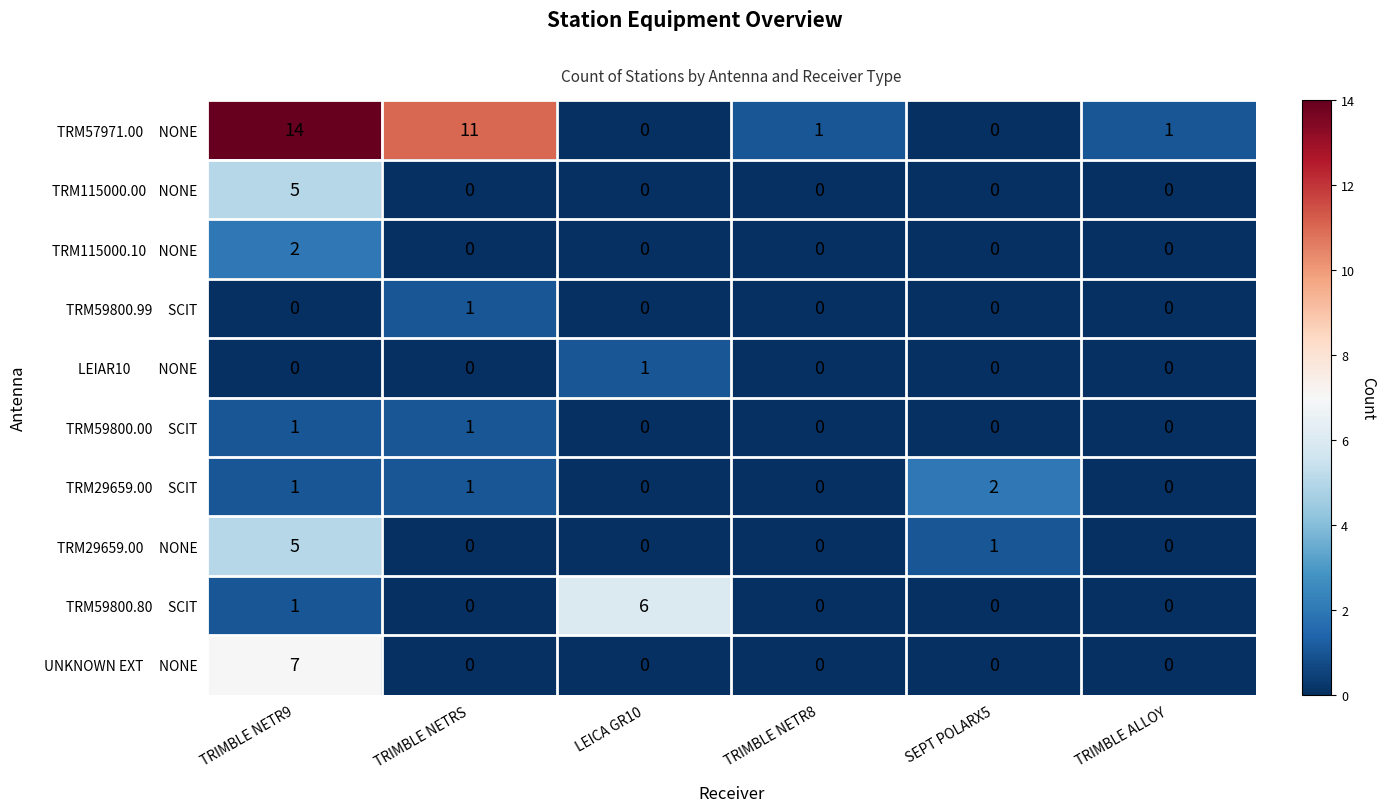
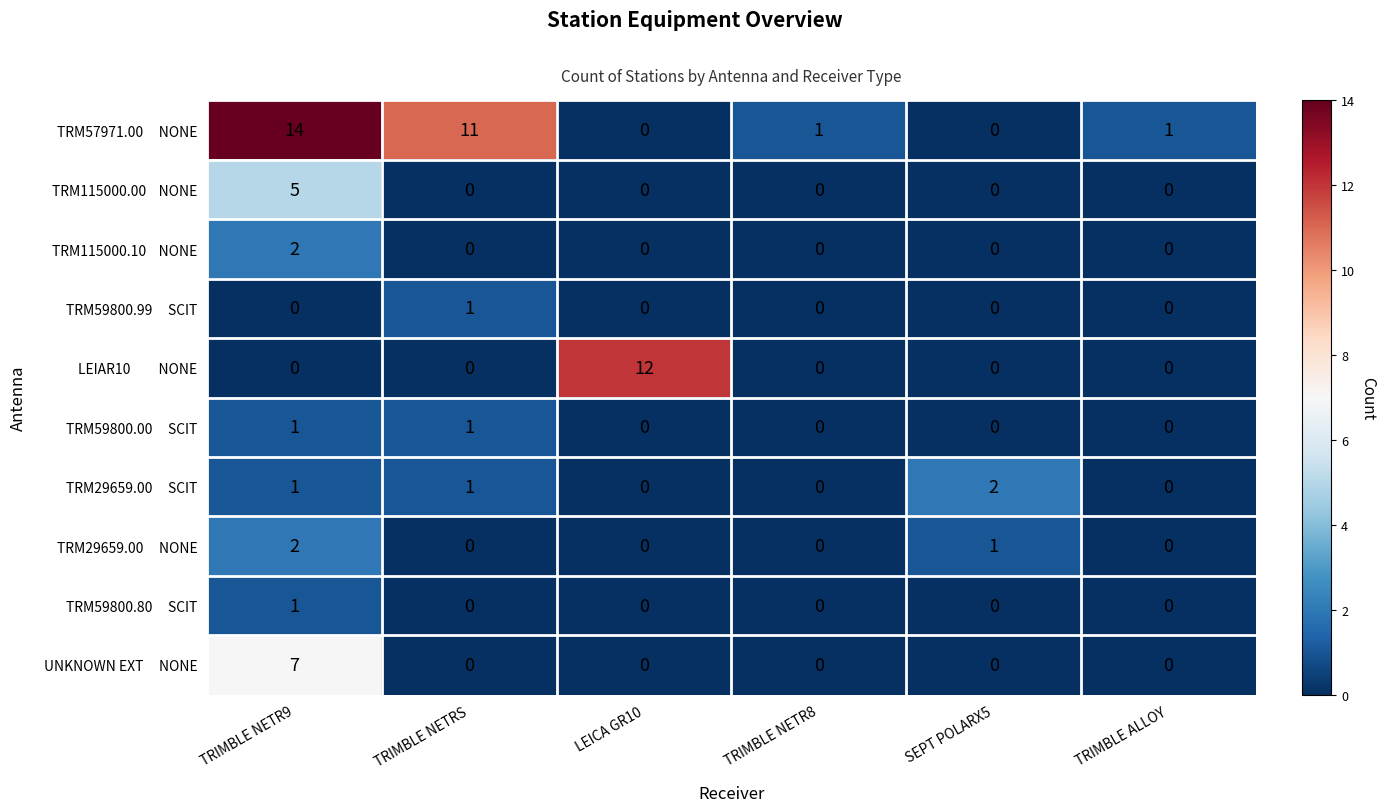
LEIAR10 NONE, LEICA GR10: 1 -> 12
TRM29659.00 NONE, TRIMBLE NETR9: 5 -> 2
TRM59800.80 SCIT, LEICA GR10: 6 -> 0
